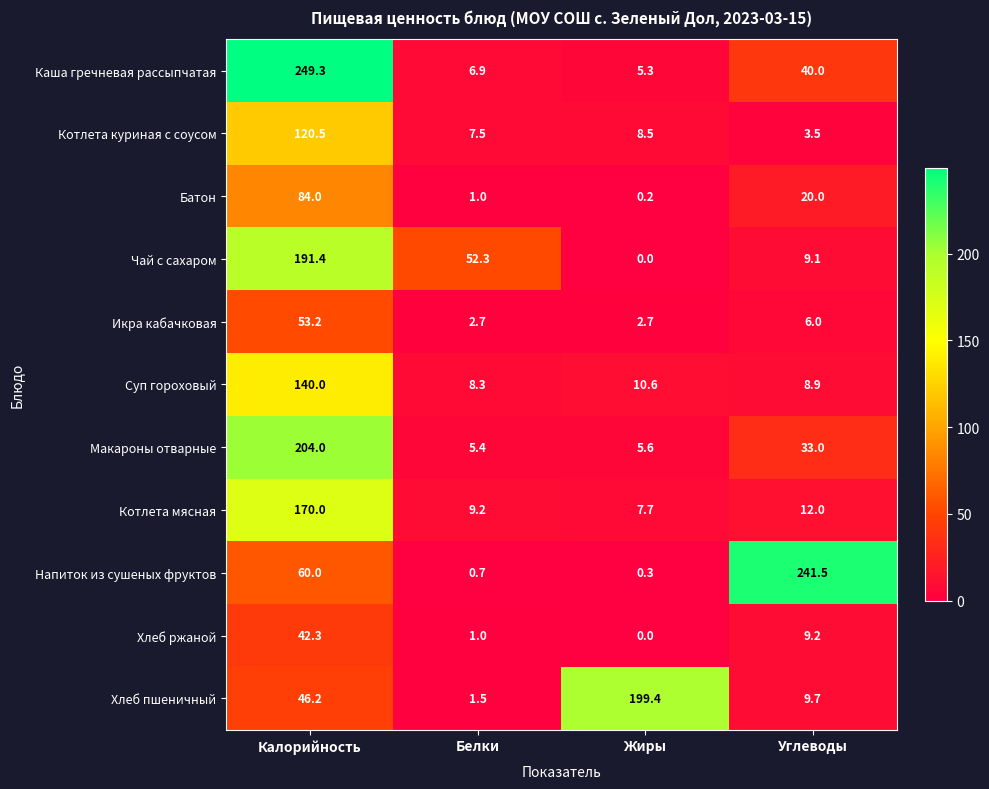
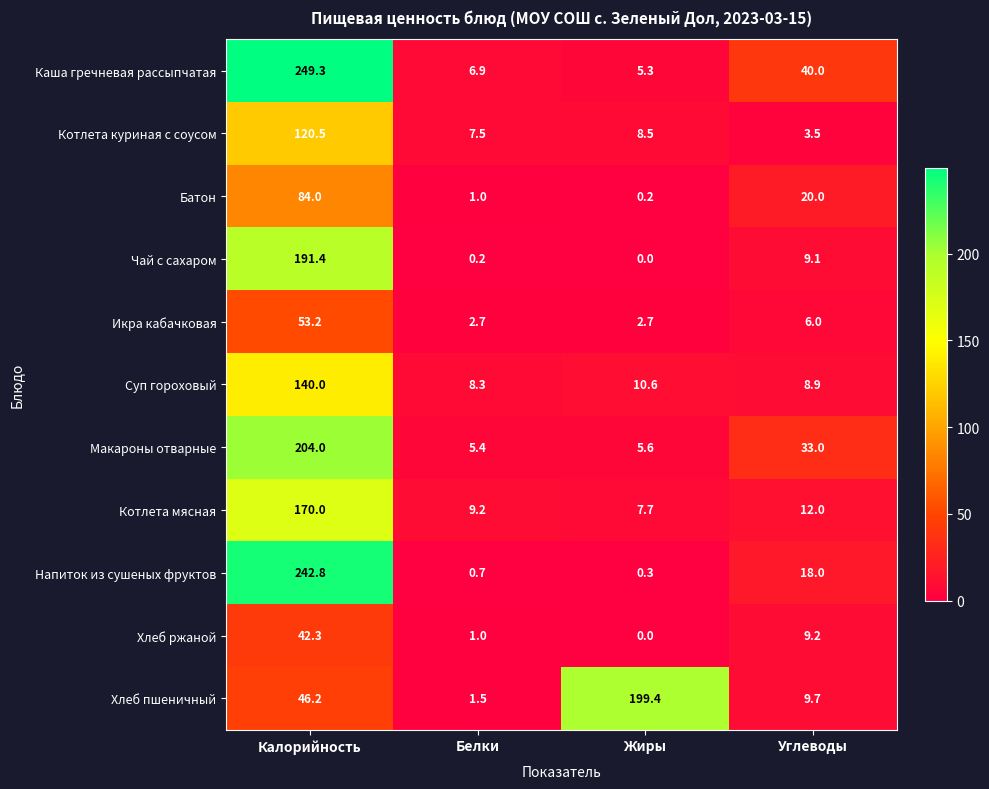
Чай с сахаром, Белки: 52.3 -> 0.2
Напиток из сушеных фруктов, Калорийность: 60.0 -> 242.8
Напиток из сушеных фруктов, Углеводы: 241.5 -> 18.0
